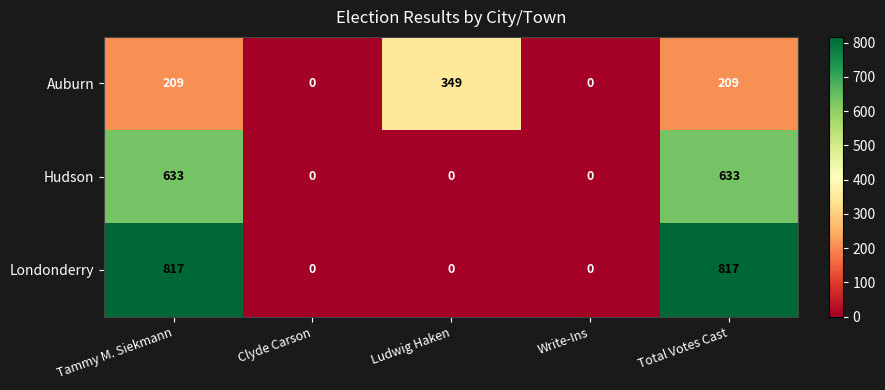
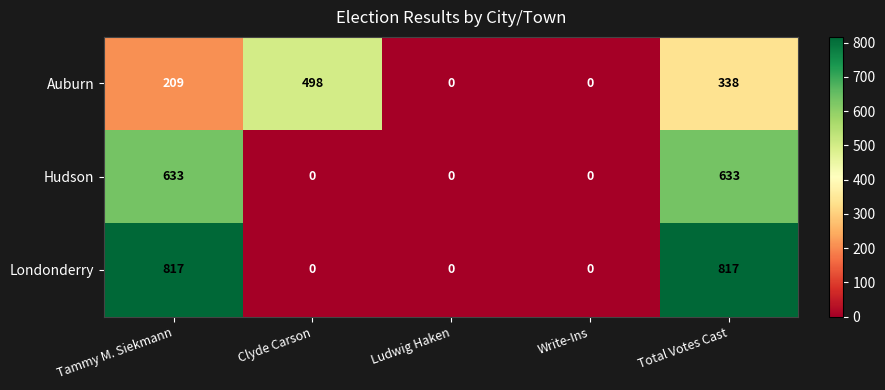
Auburn, Clyde Carson: 0 -> 498
Auburn, Ludwig Haken: 349 -> 0
Auburn, Total Votes Cast: 209 -> 338
